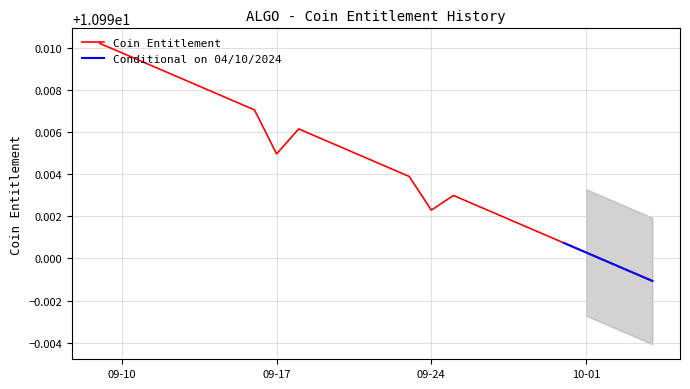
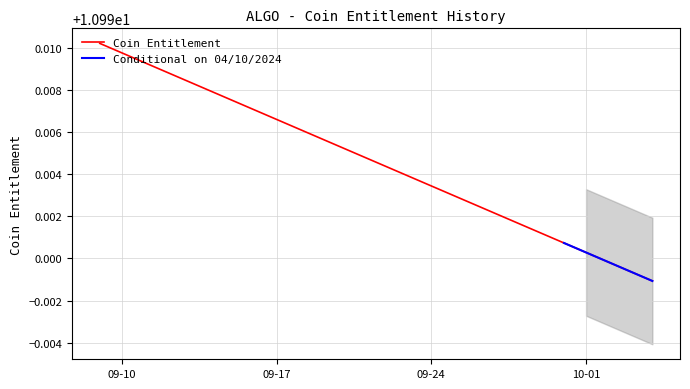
Coin Entitlement, 09-17: 10.9950 -> 10.9966
Coin Entitlement, 09-24: 10.9923 -> 10.9934
